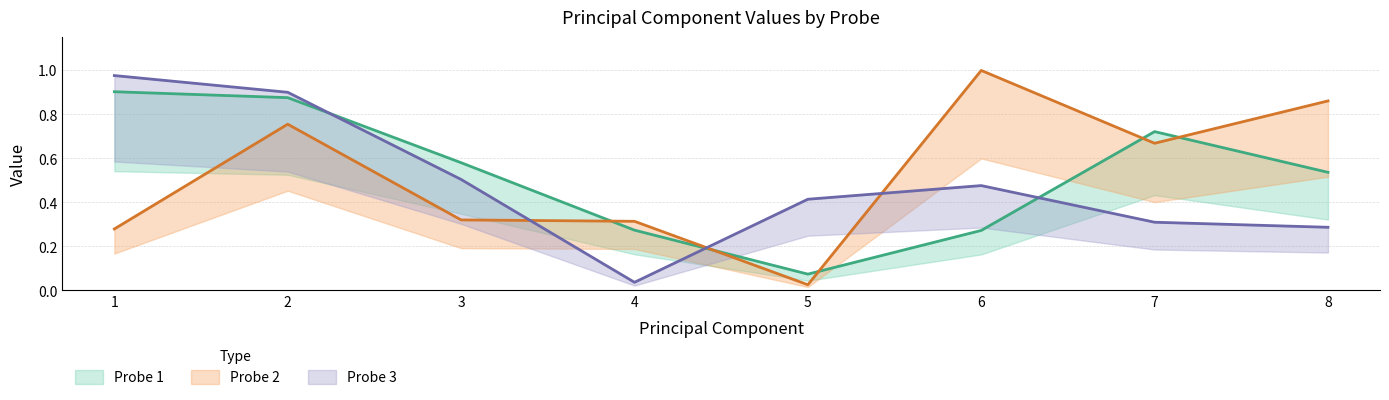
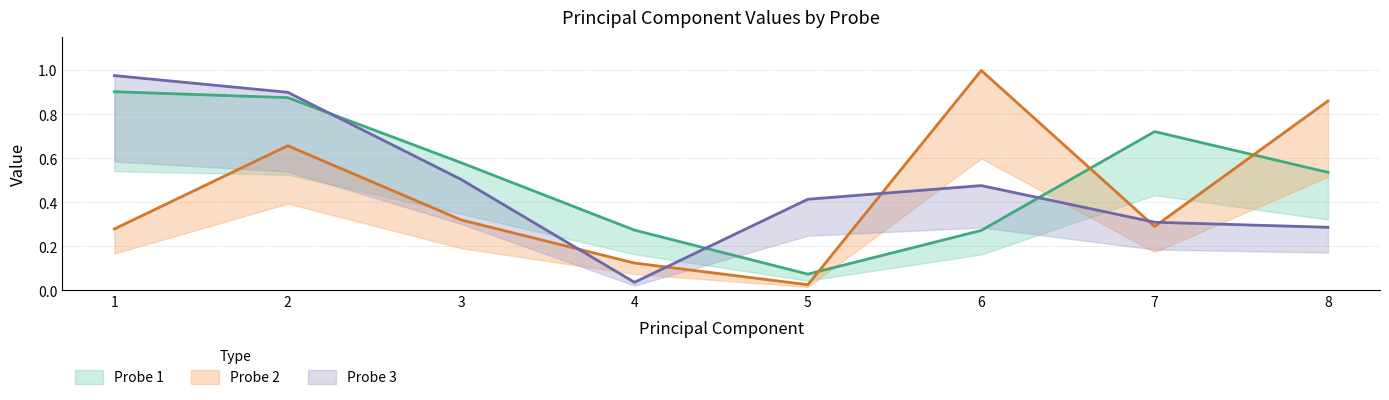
Probe 2, 2: 0.75 -> 0.66
Probe 2, 4: 0.31 -> 0.12
Probe 2, 7: 0.67 -> 0.29
